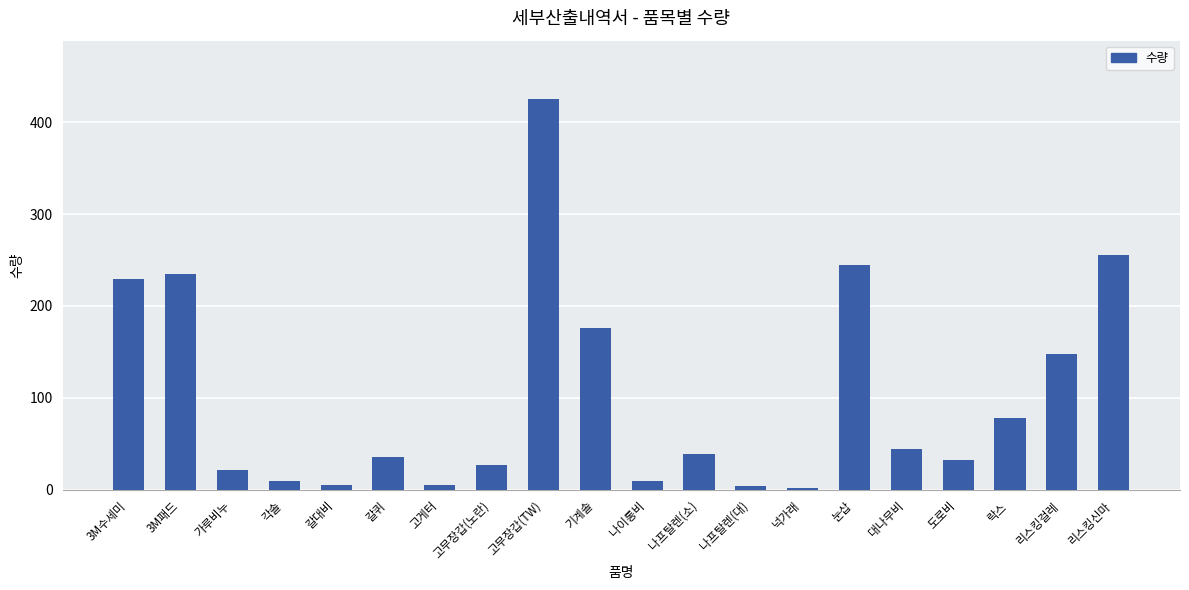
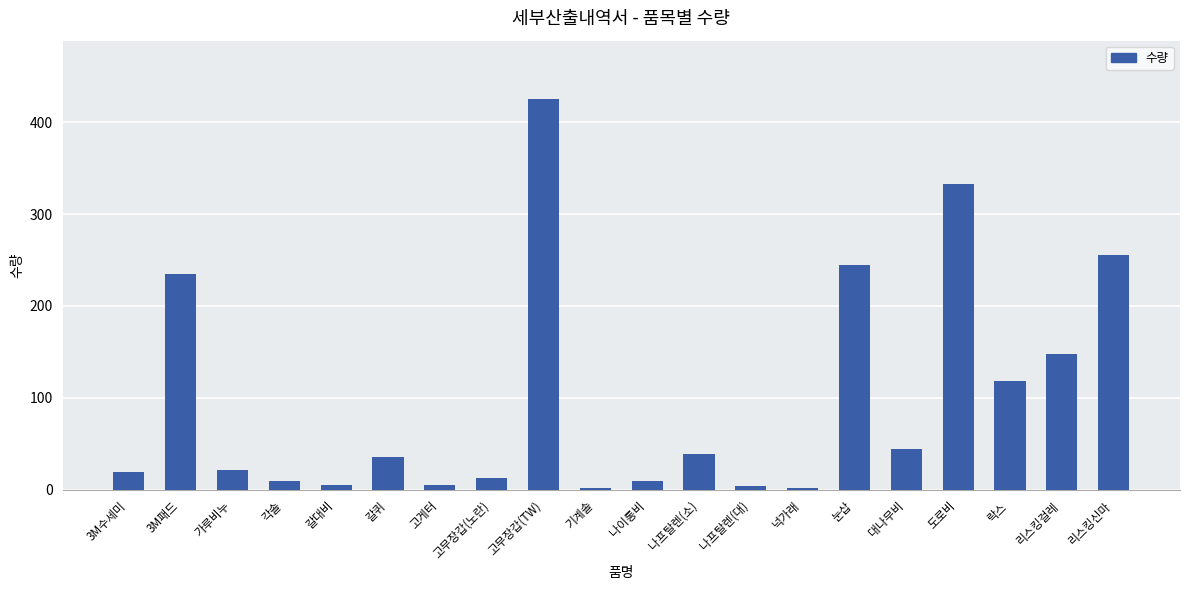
3M수세미: 230 -> 20
고무장갑(노란): 30 -> 10
기계솔: 180 -> 0
도로비: 30 -> 330
락스: 80 -> 120
